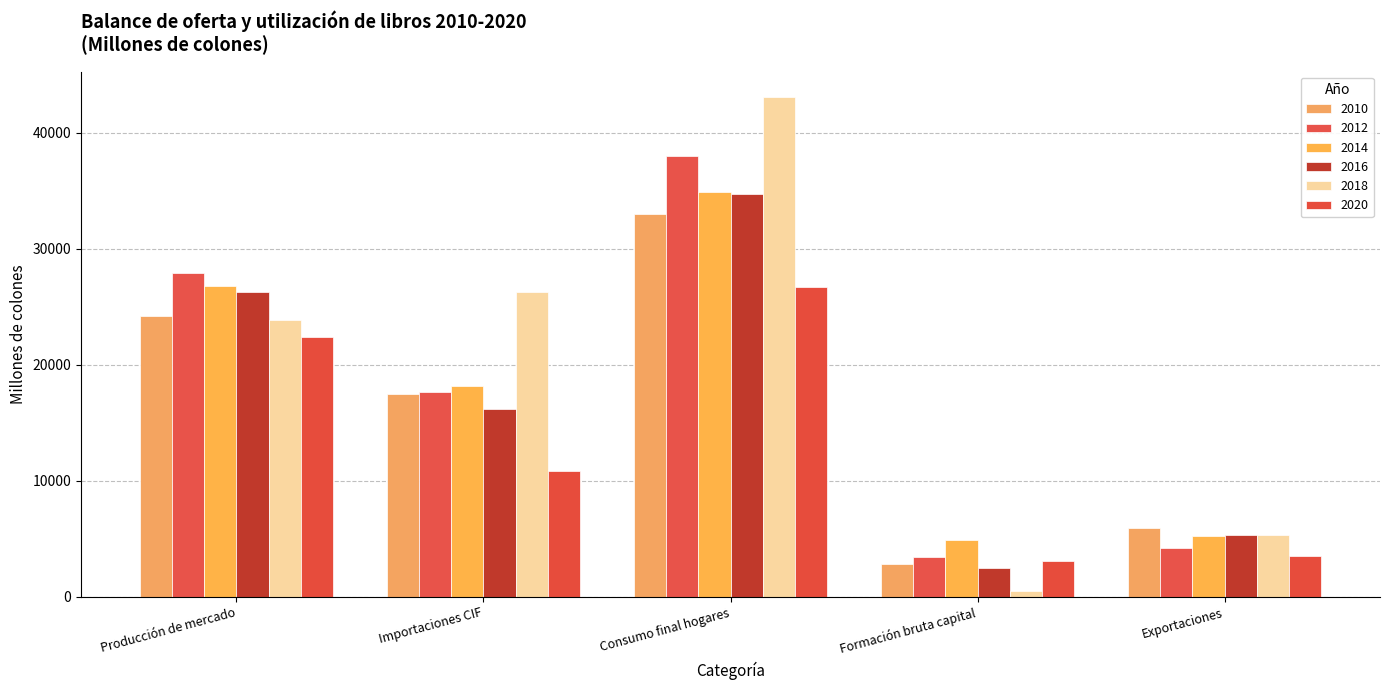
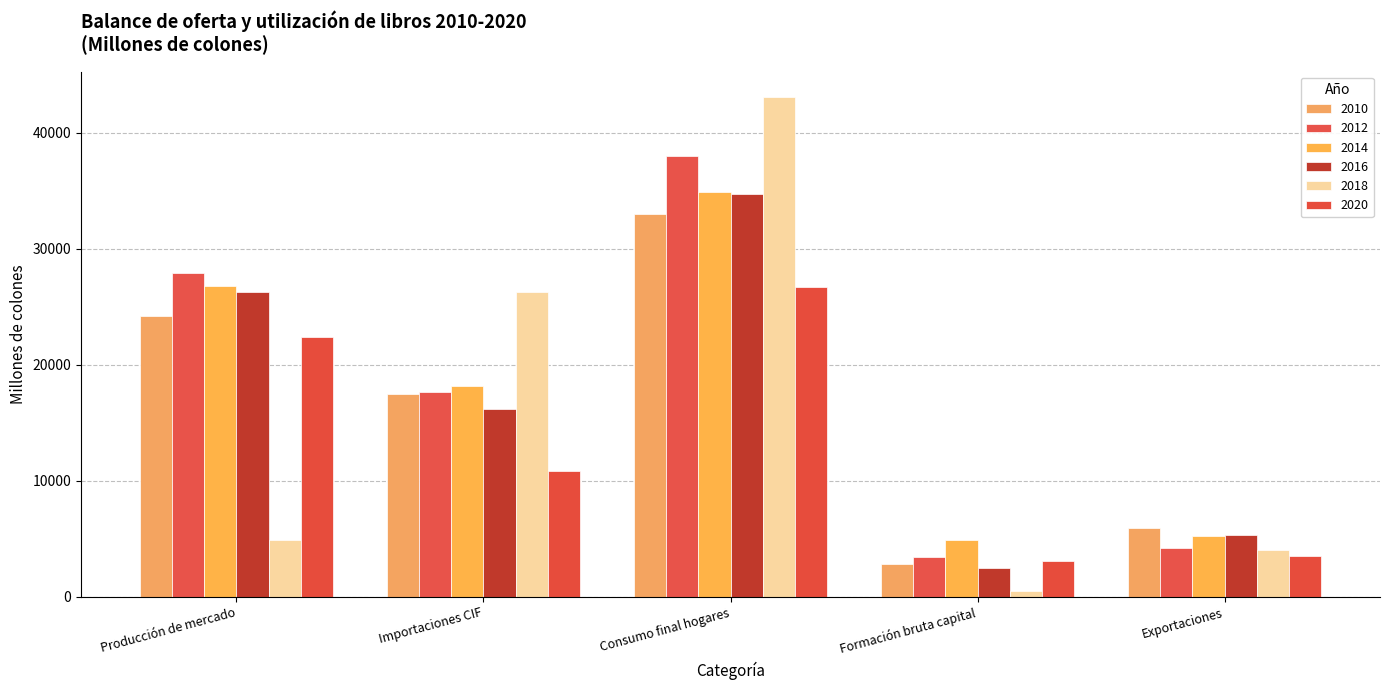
2018, Producción de mercado: 23800 -> 4900
2018, Exportaciones: 5300 -> 4000
